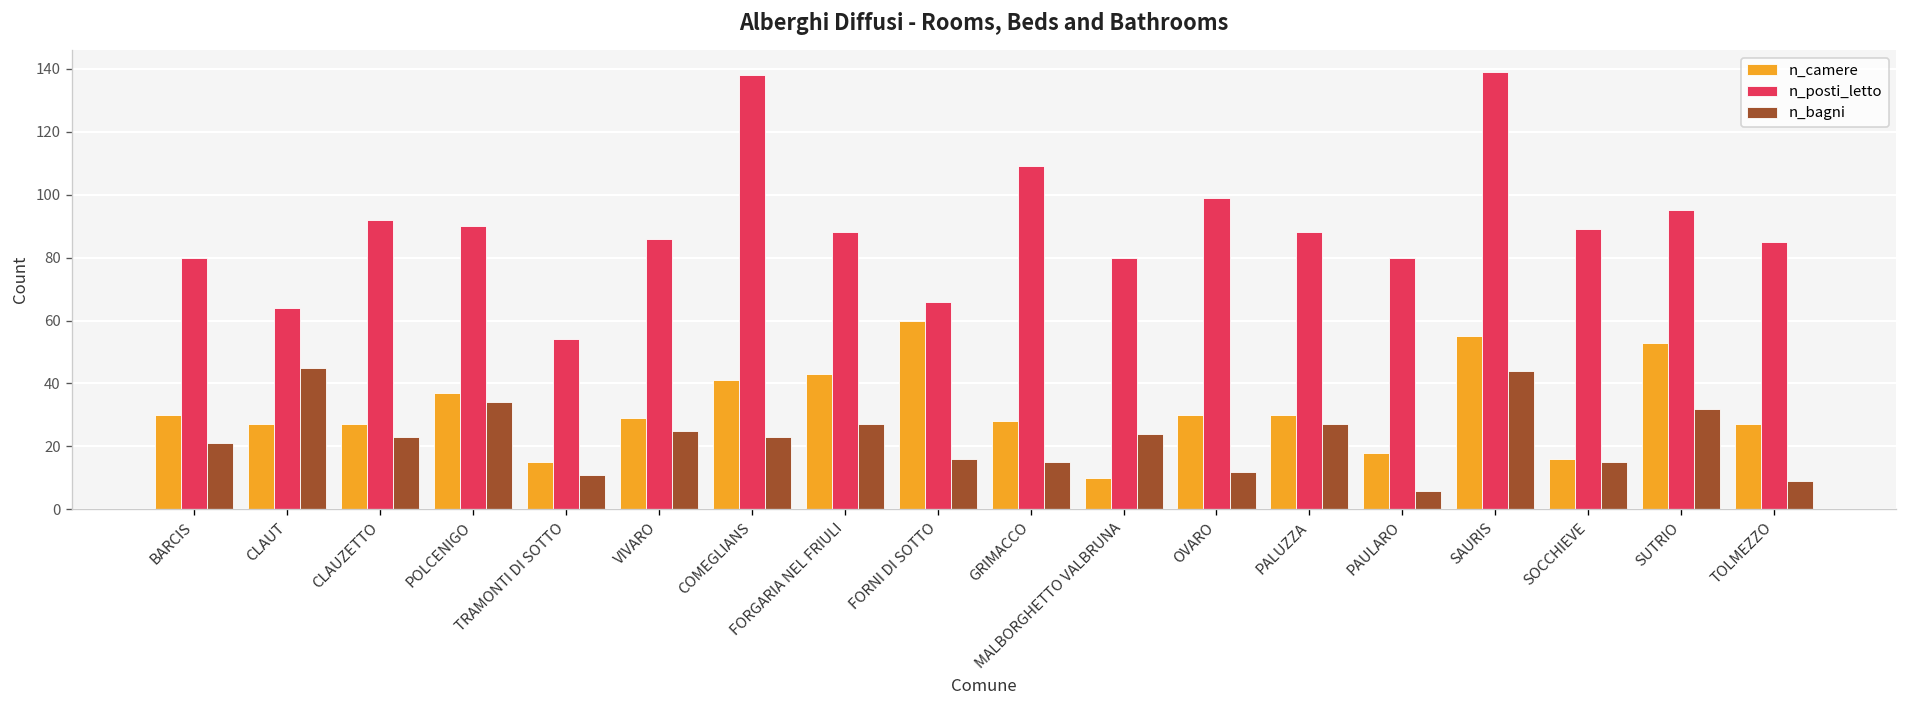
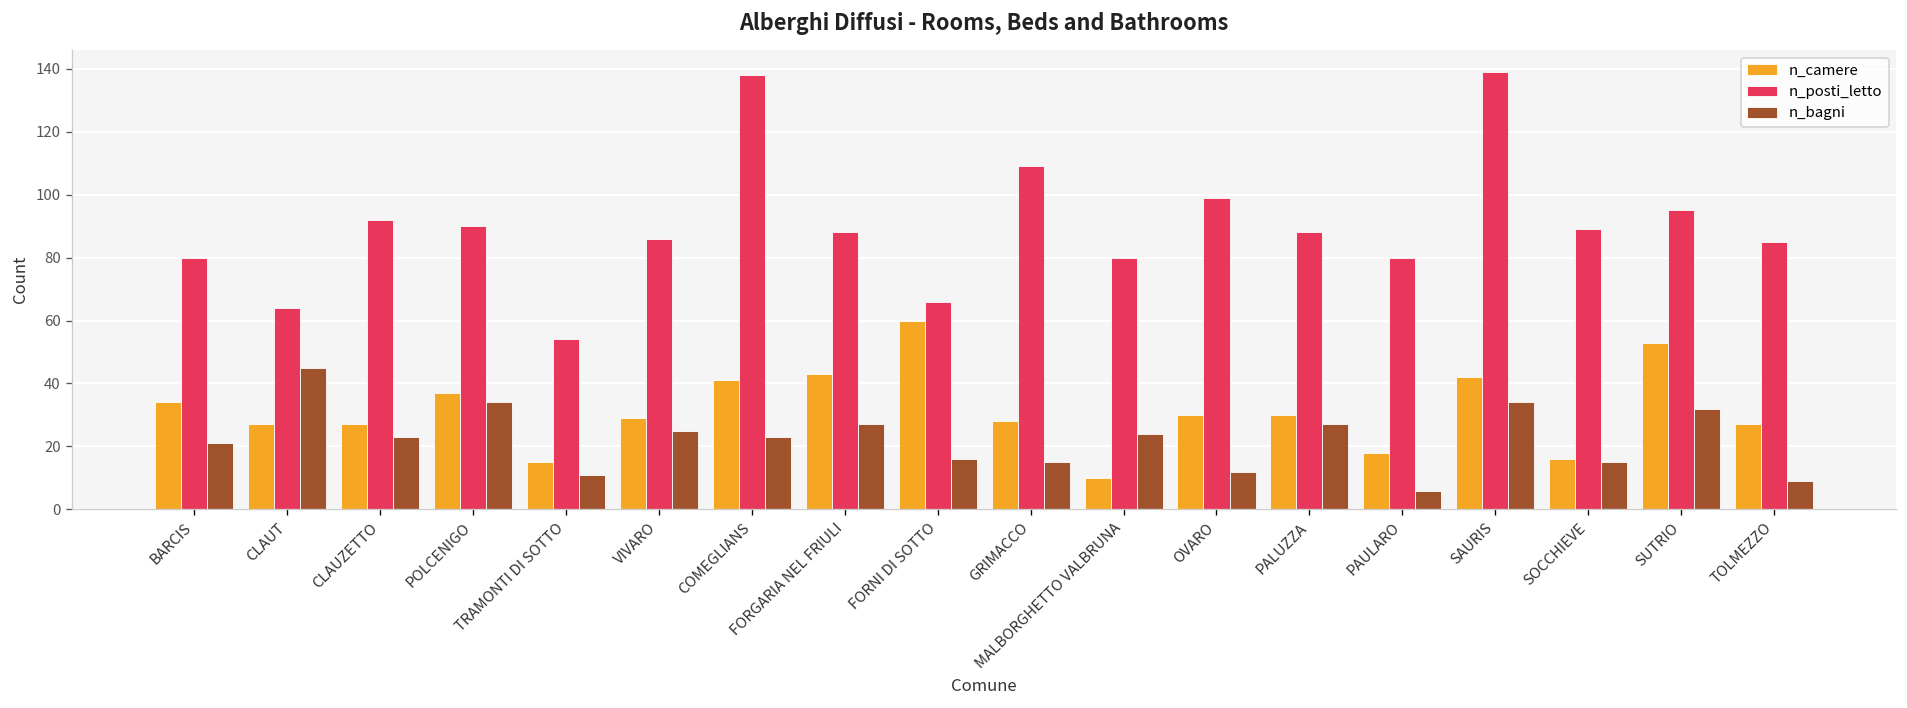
n_camere, BARCIS: 30 -> 34
n_camere, SAURIS: 55 -> 42
n_bagni, SAURIS: 44 -> 34
